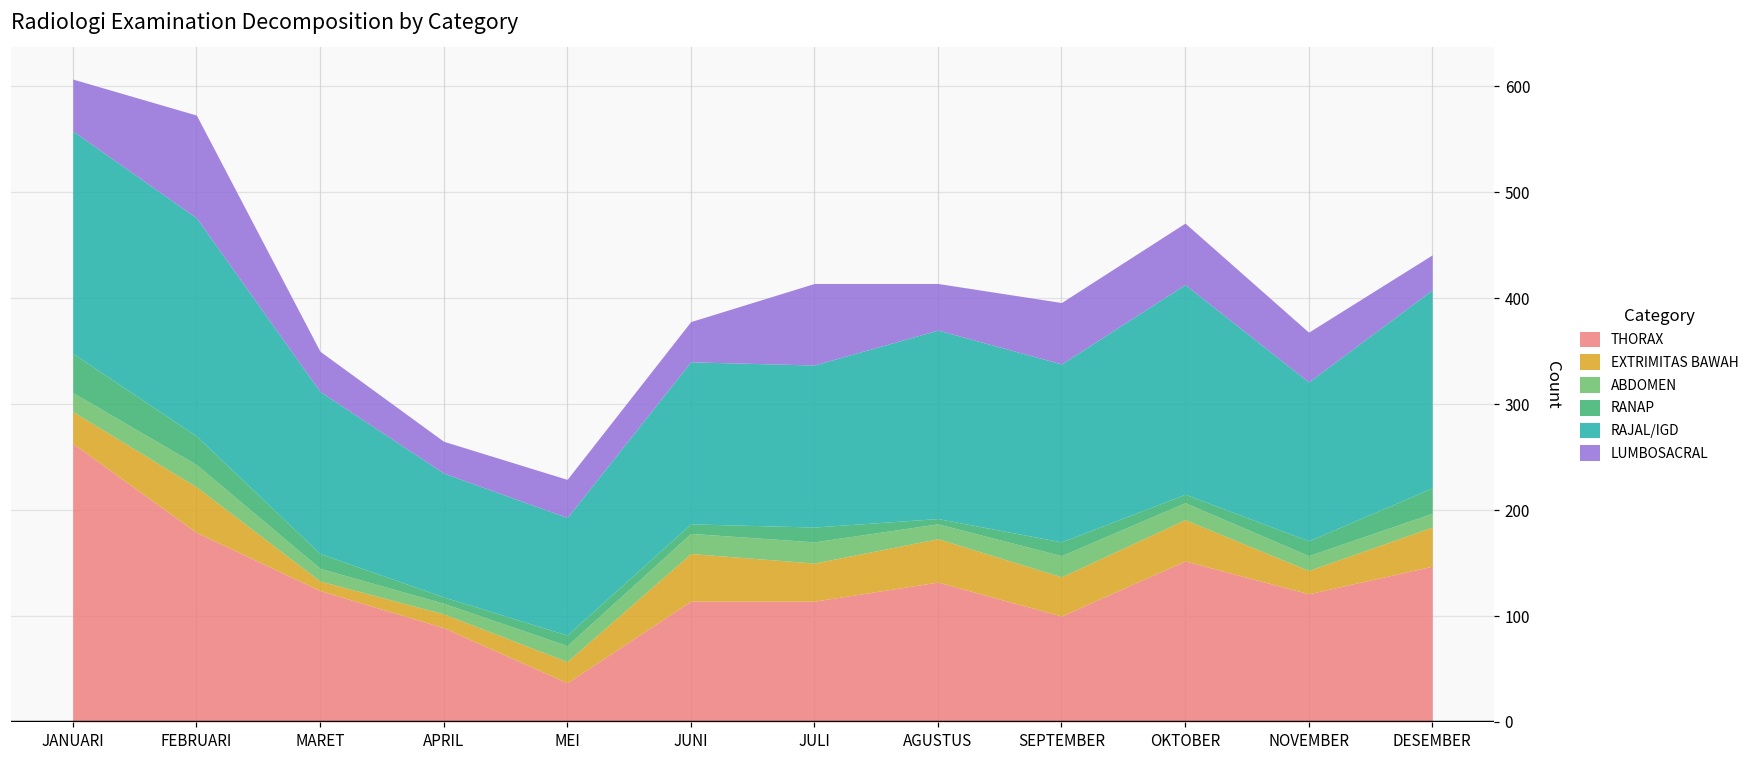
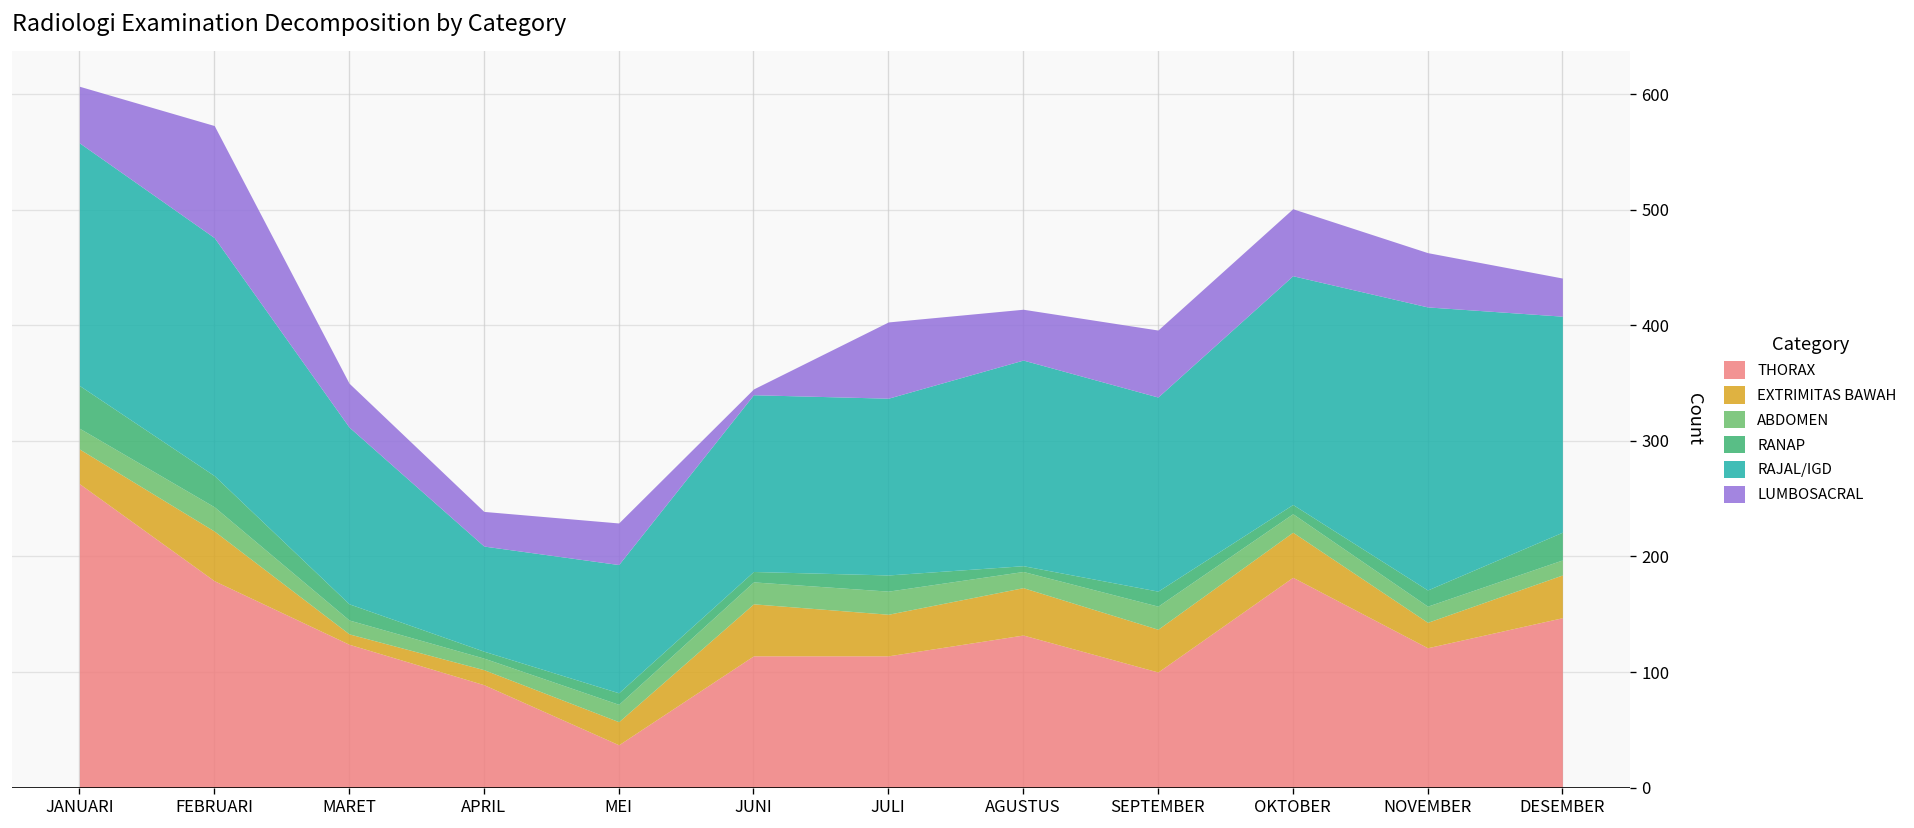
RAJAL/IGD, APRIL: 120 -> 90
LUMBOSACRAL, JUNI: 40 -> 10
LUMBOSACRAL, JULI: 80 -> 70
THORAX, OKTOBER: 150 -> 180
RAJAL/IGD, NOVEMBER: 150 -> 250
